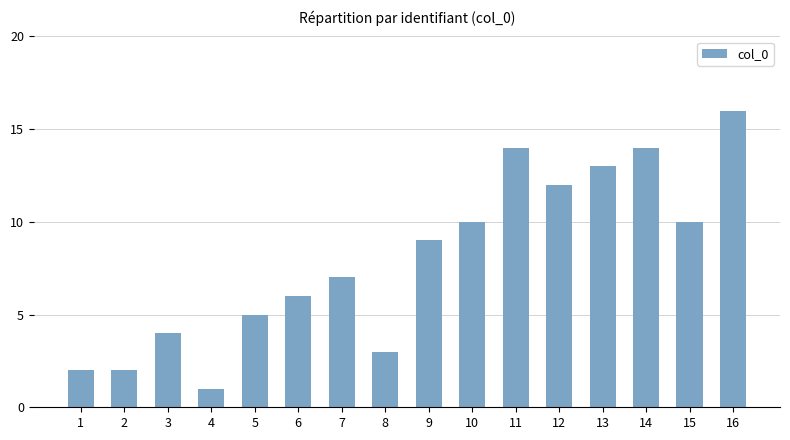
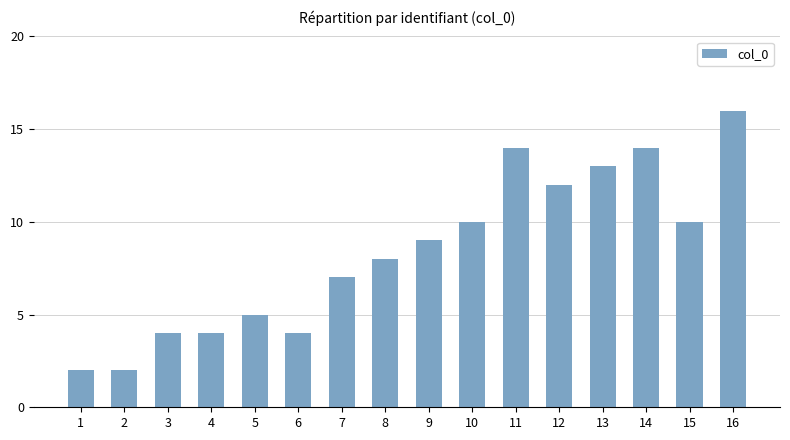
4: 1 -> 4
6: 6 -> 4
8: 3 -> 8
